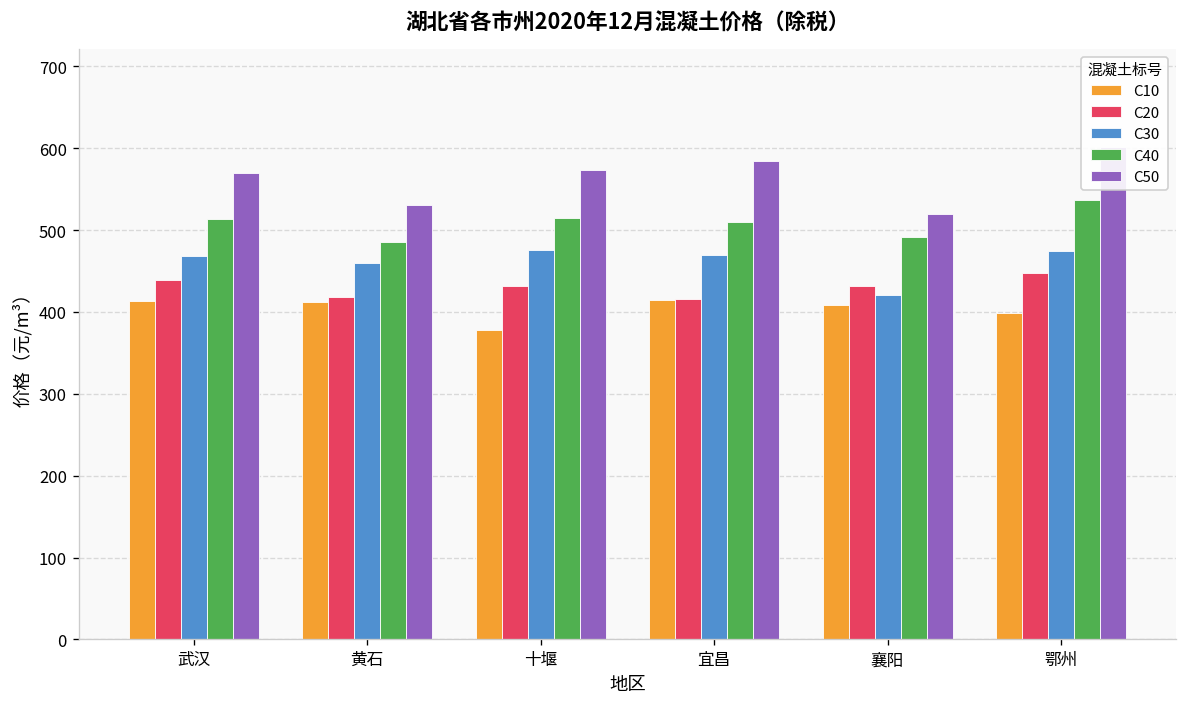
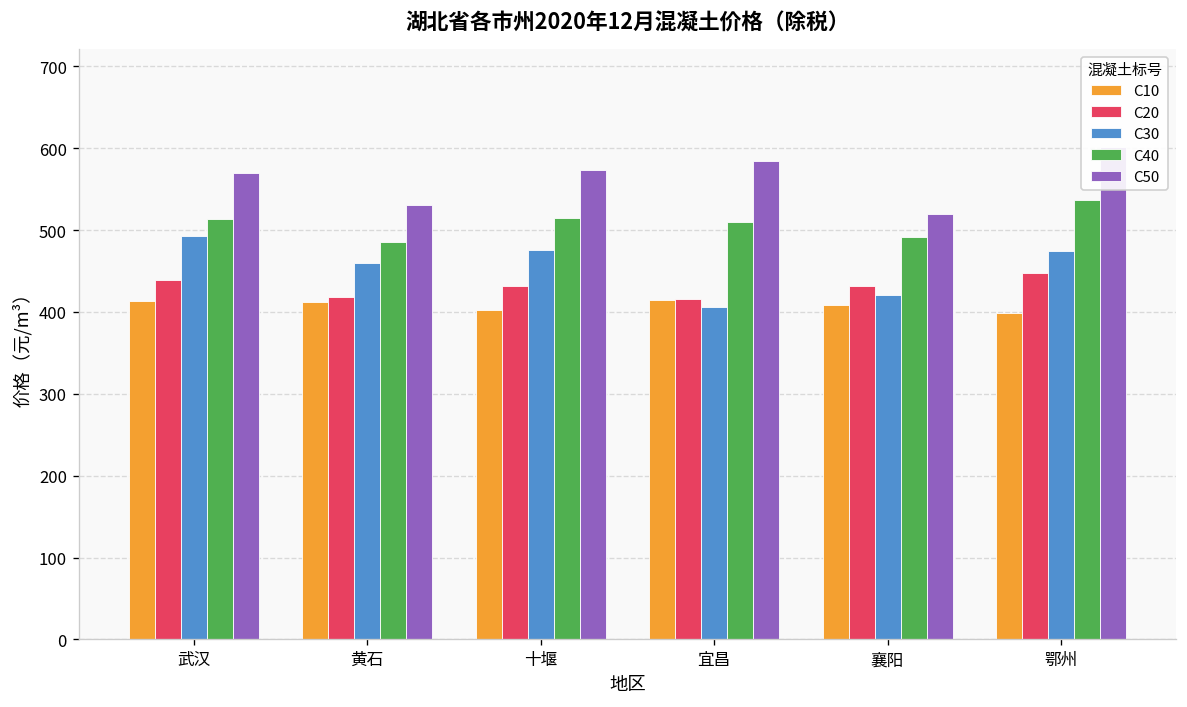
C30, 武汉: 470 -> 490
C10, 十堰: 380 -> 400
C30, 宜昌: 470 -> 410
